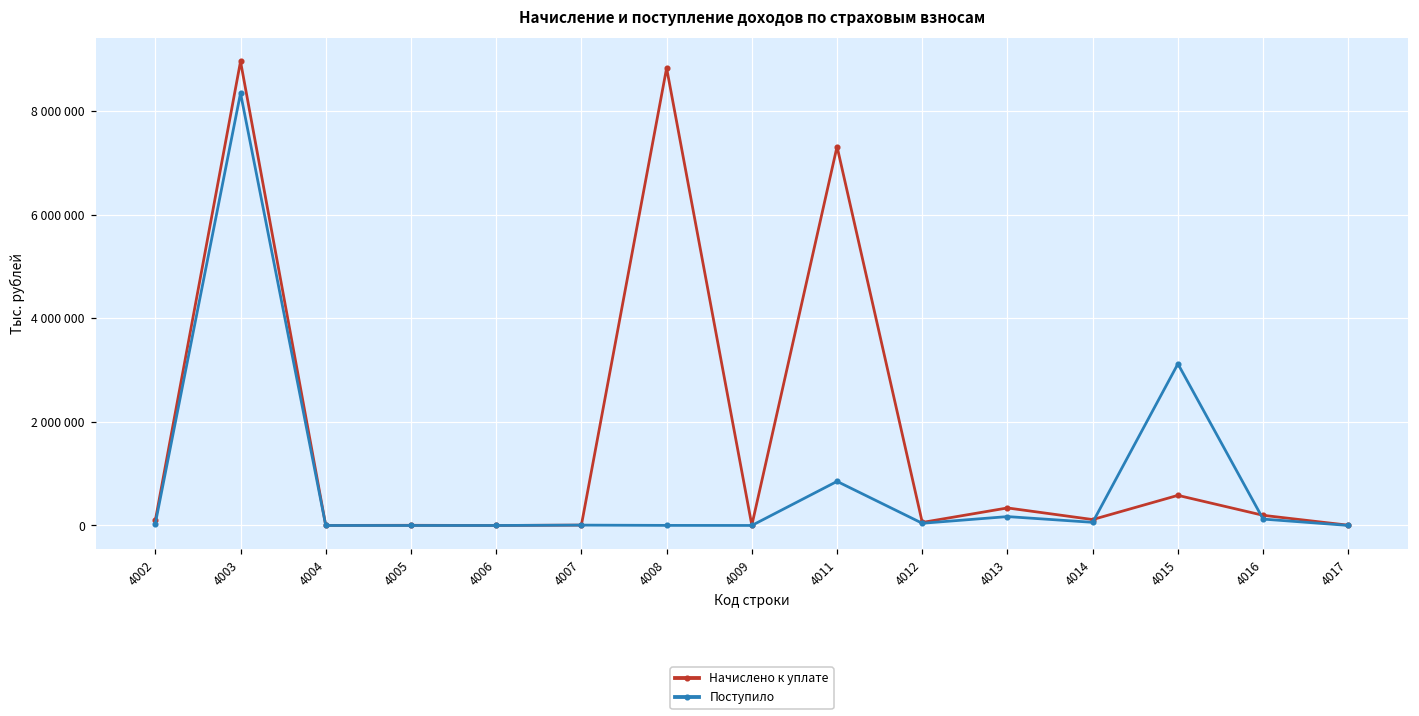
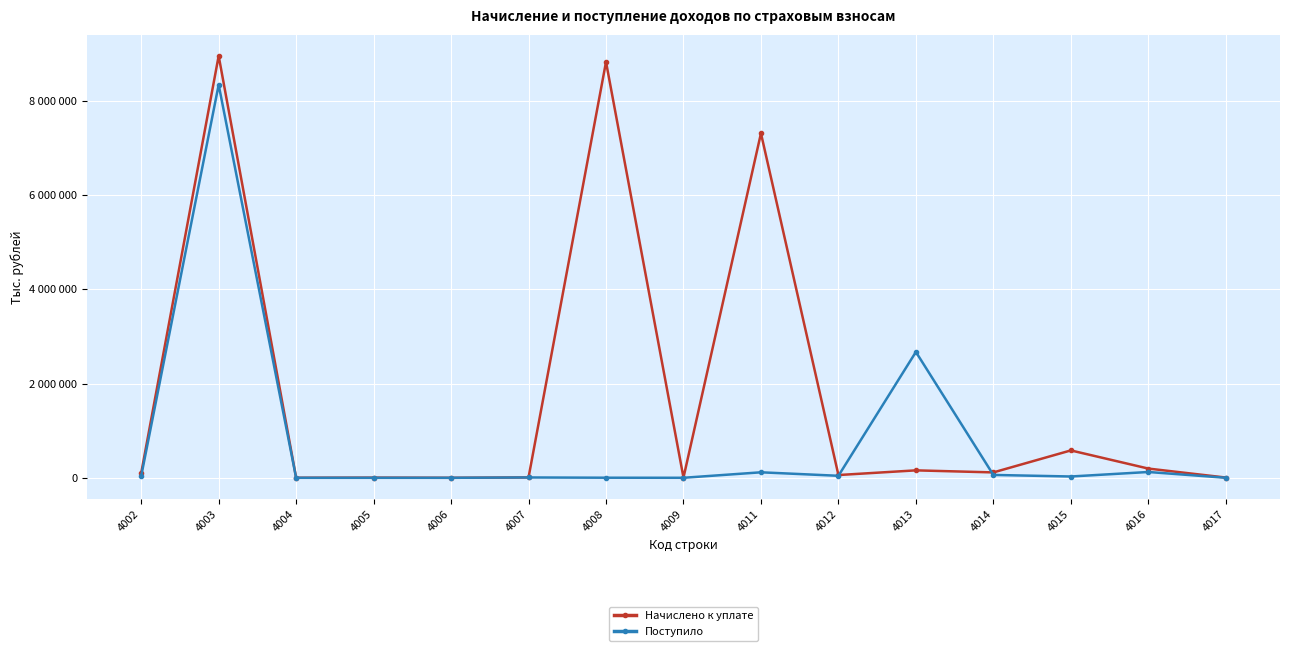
Поступило, 4011: 900000 -> 100000
Начислено к уплате, 4013: 300000 -> 200000
Поступило, 4013: 200000 -> 2700000
Поступило, 4015: 3100000 -> 0
